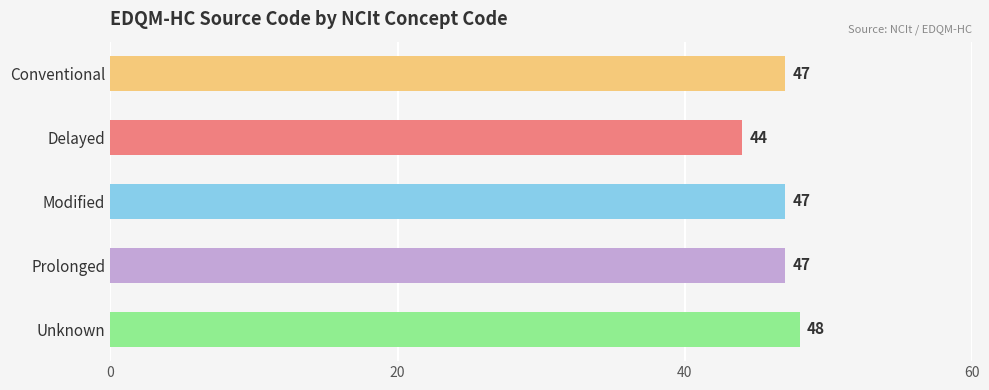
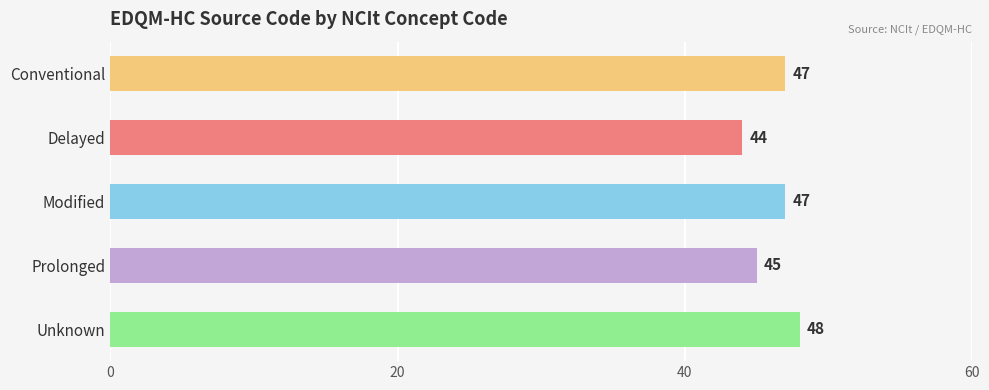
Prolonged: 47 -> 45
